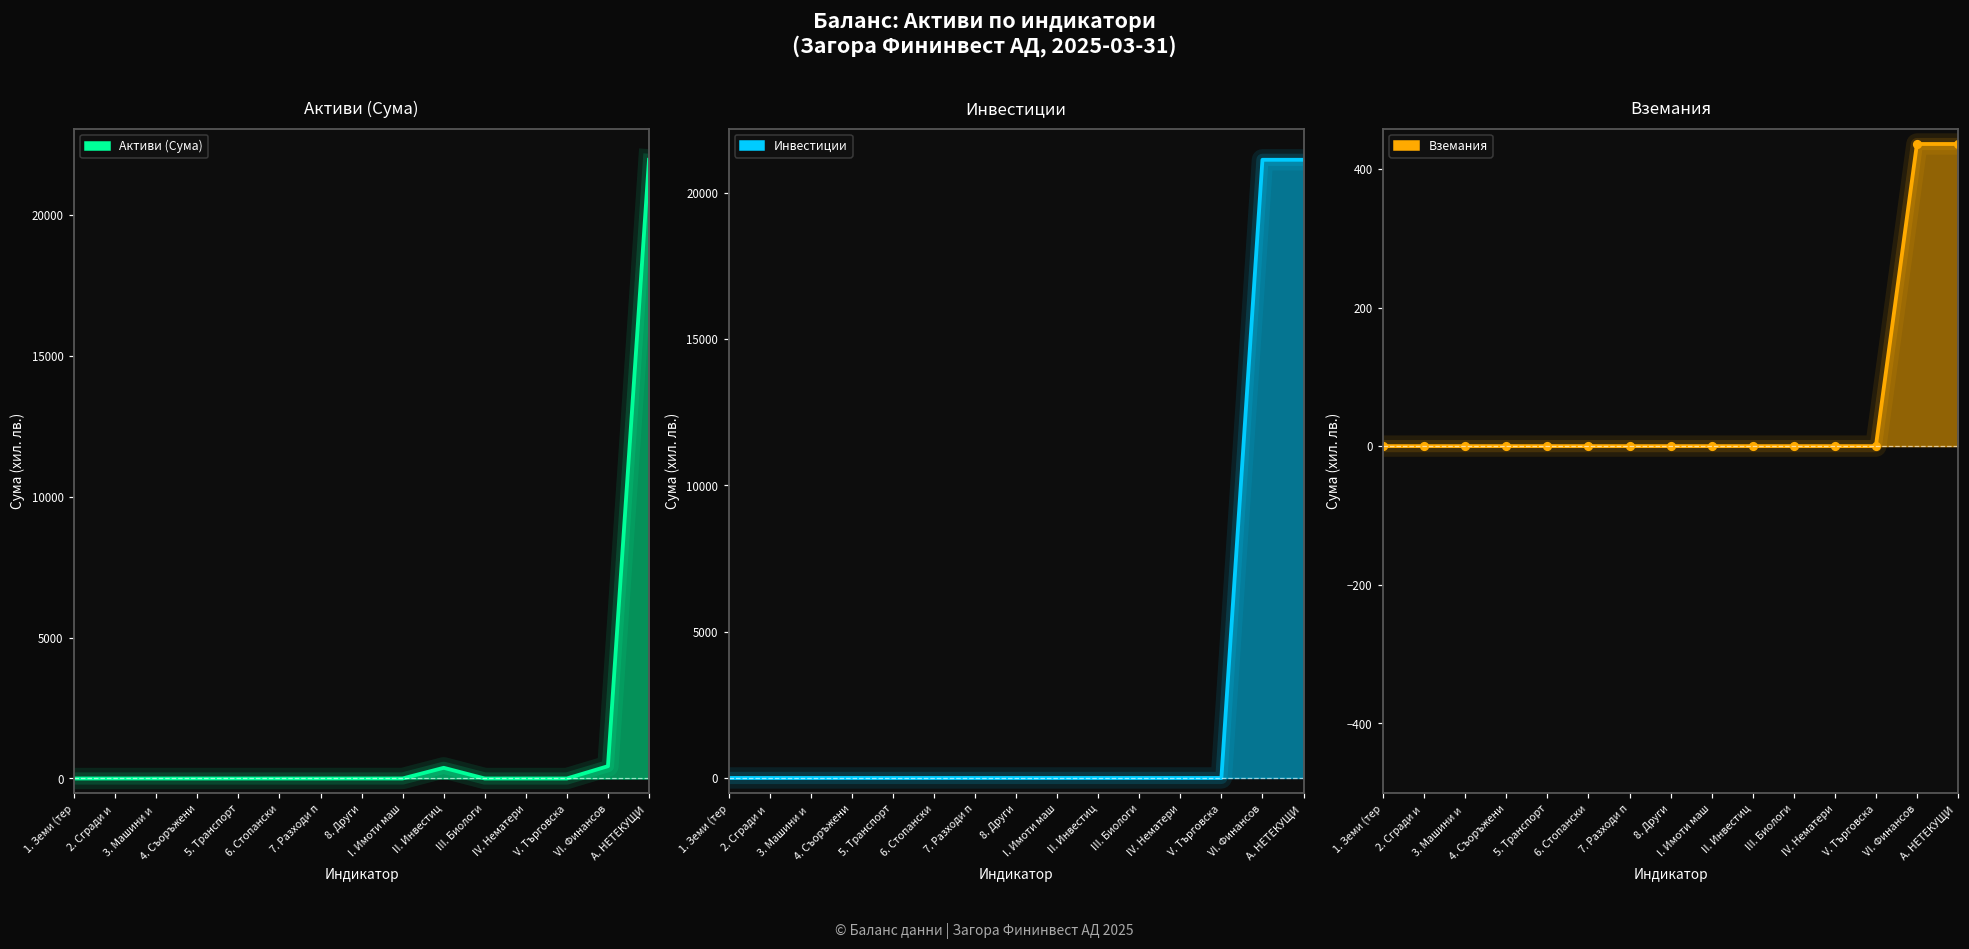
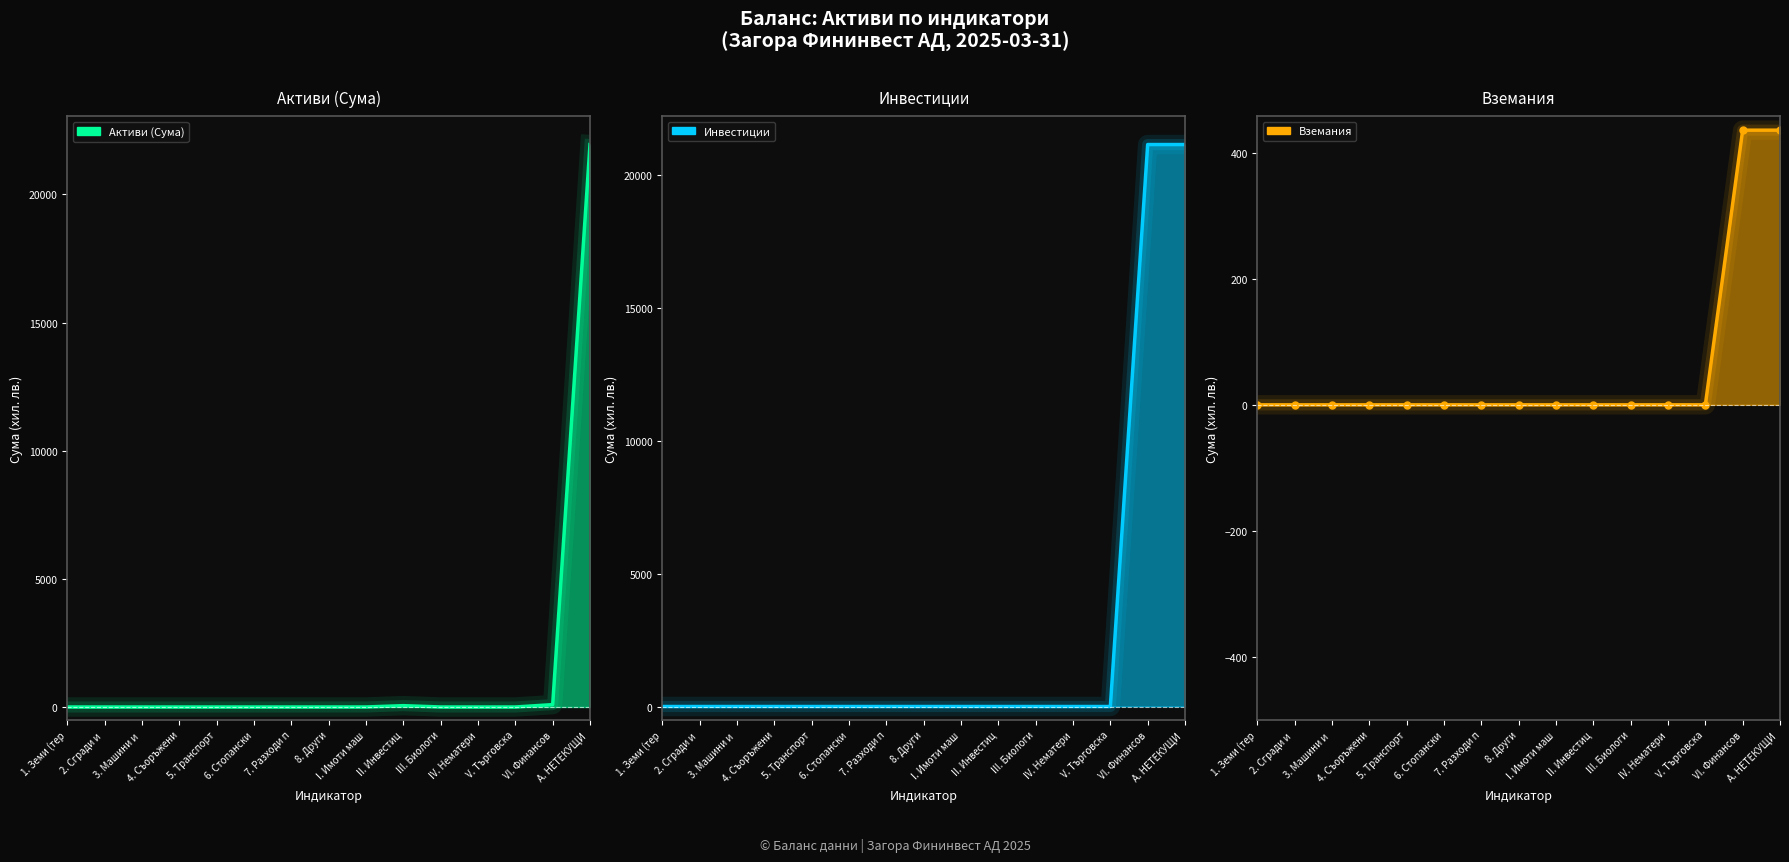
Активи (Сума), II. Инвестиц: 400 -> 100
Активи (Сума), VI. Финансов: 400 -> 100
